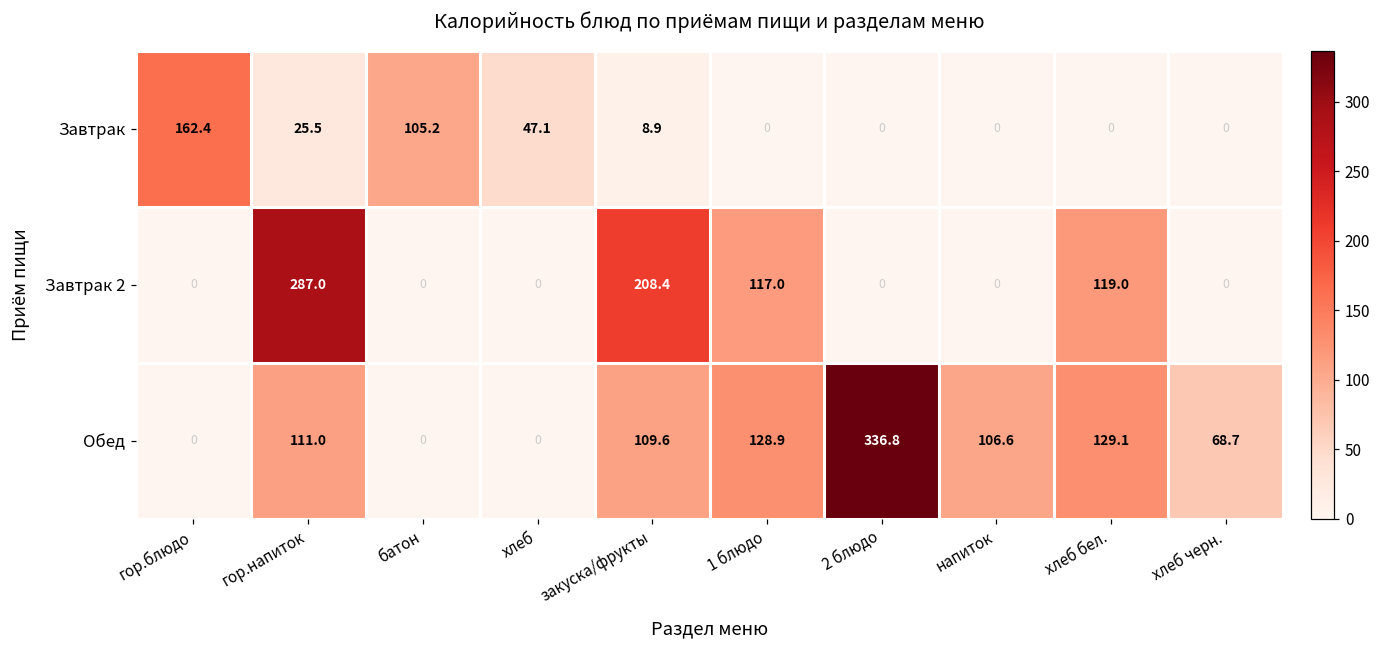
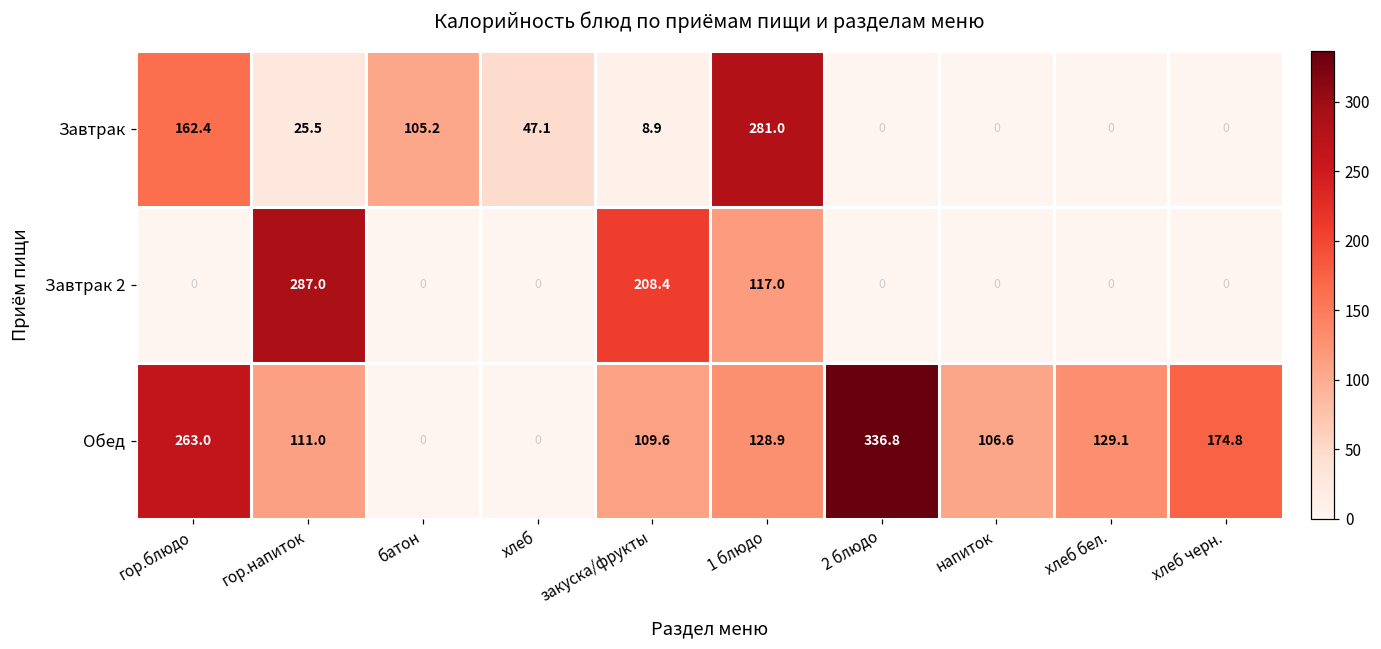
Завтрак, 1 блюдо: 0 -> 281.0
Завтрак 2, хлеб бел.: 119.0 -> 0
Обед, гор.блюдо: 0 -> 263.0
Обед, хлеб черн.: 68.7 -> 174.8
